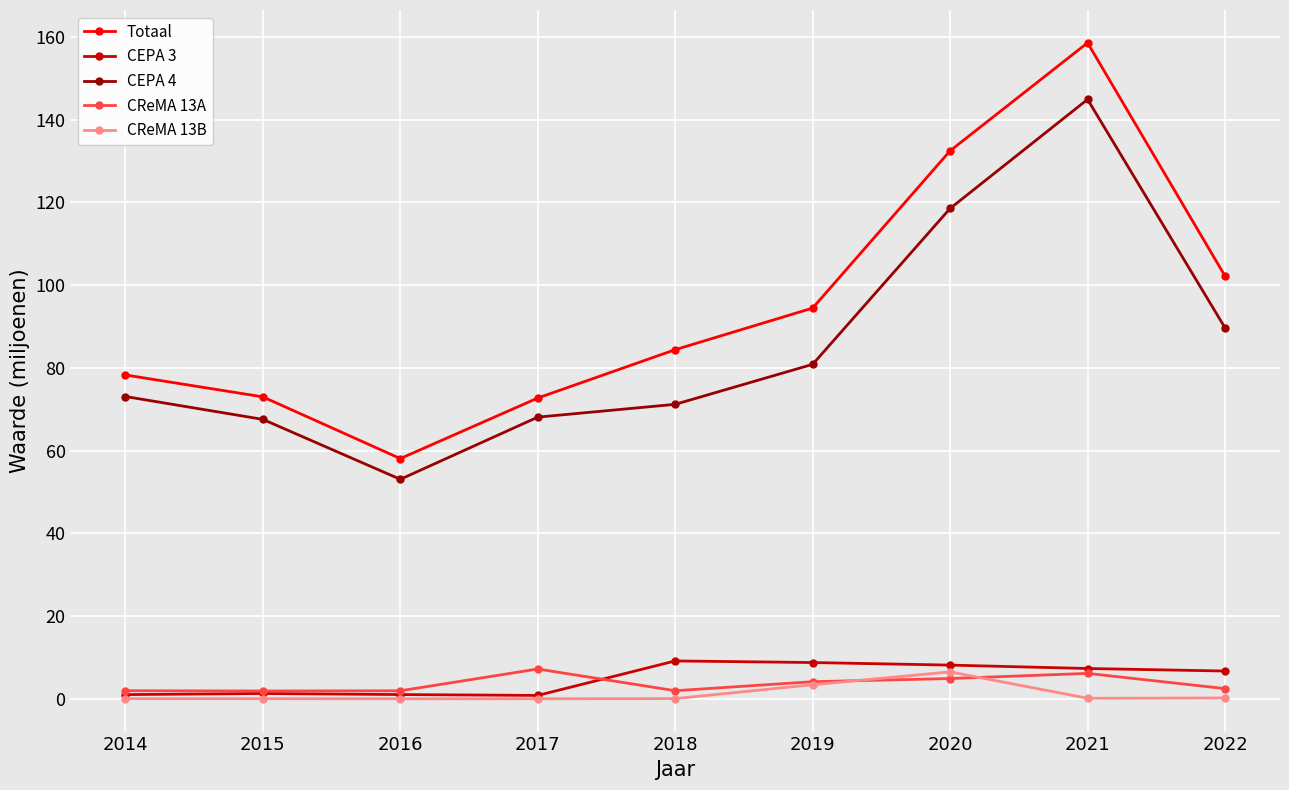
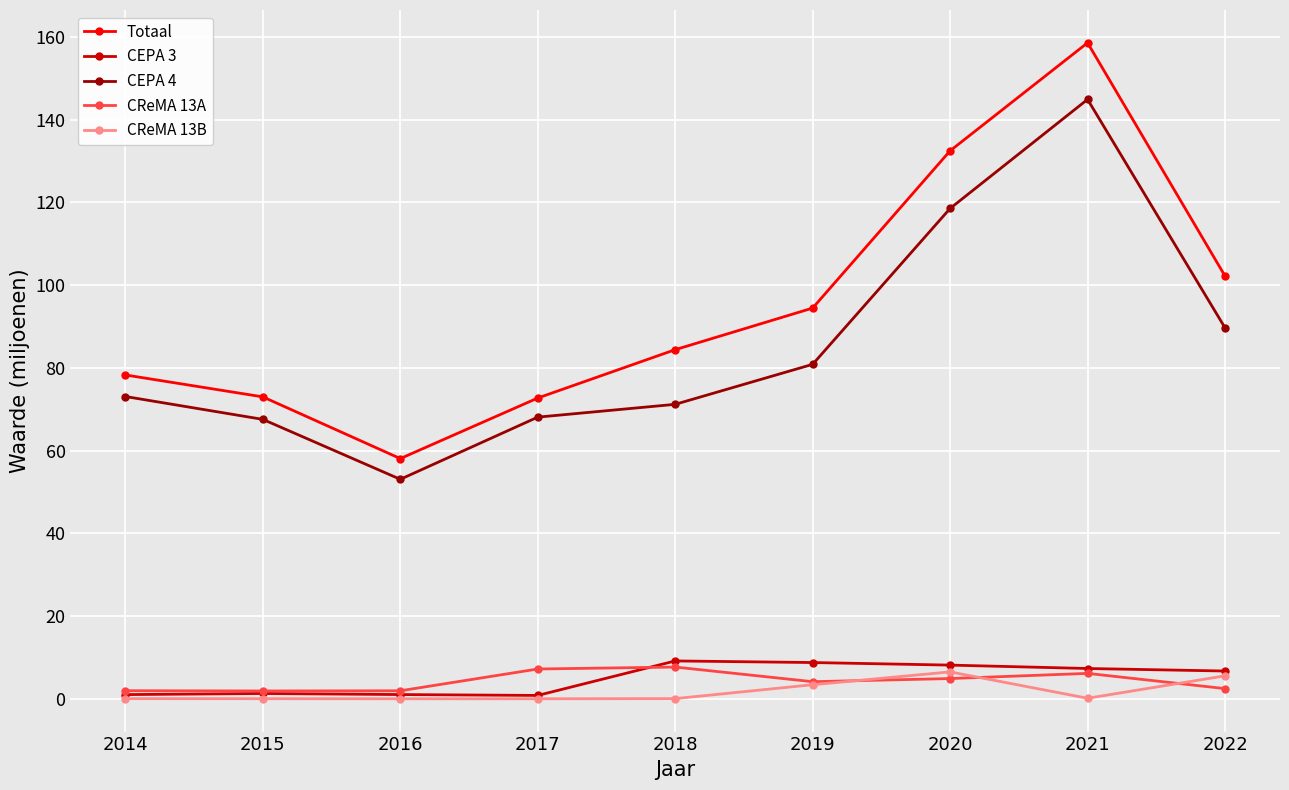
CReMA 13A, 2018: 2 -> 8
CReMA 13B, 2022: 0 -> 6
